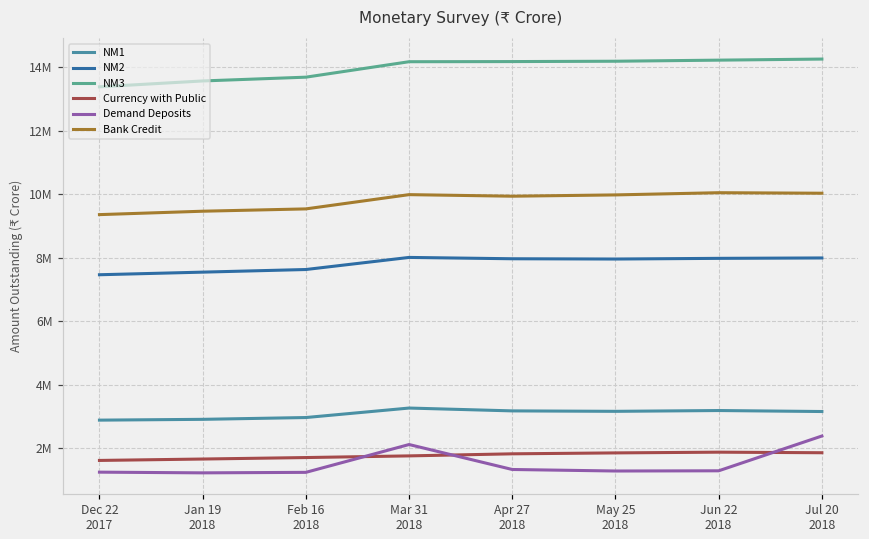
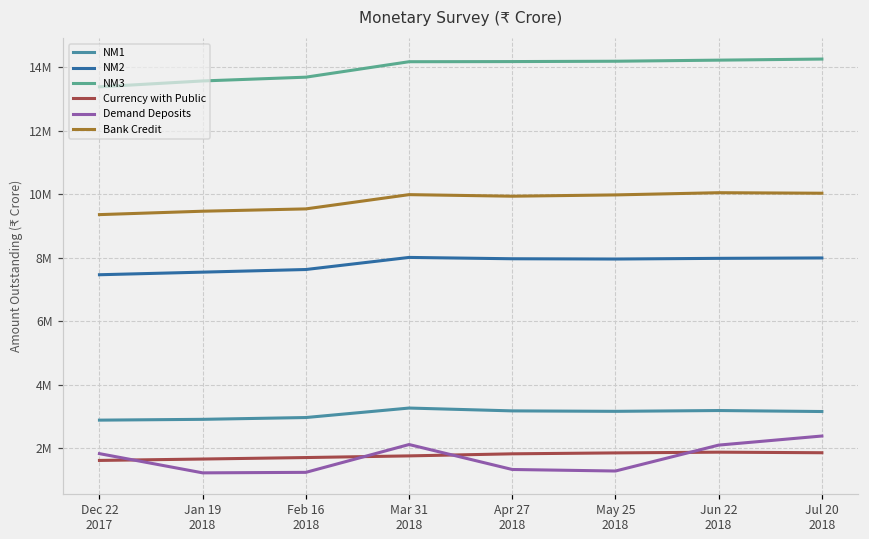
Demand Deposits, Dec 22 2017: 1200000 -> 1800000
Demand Deposits, Jun 22 2018: 1300000 -> 2100000
